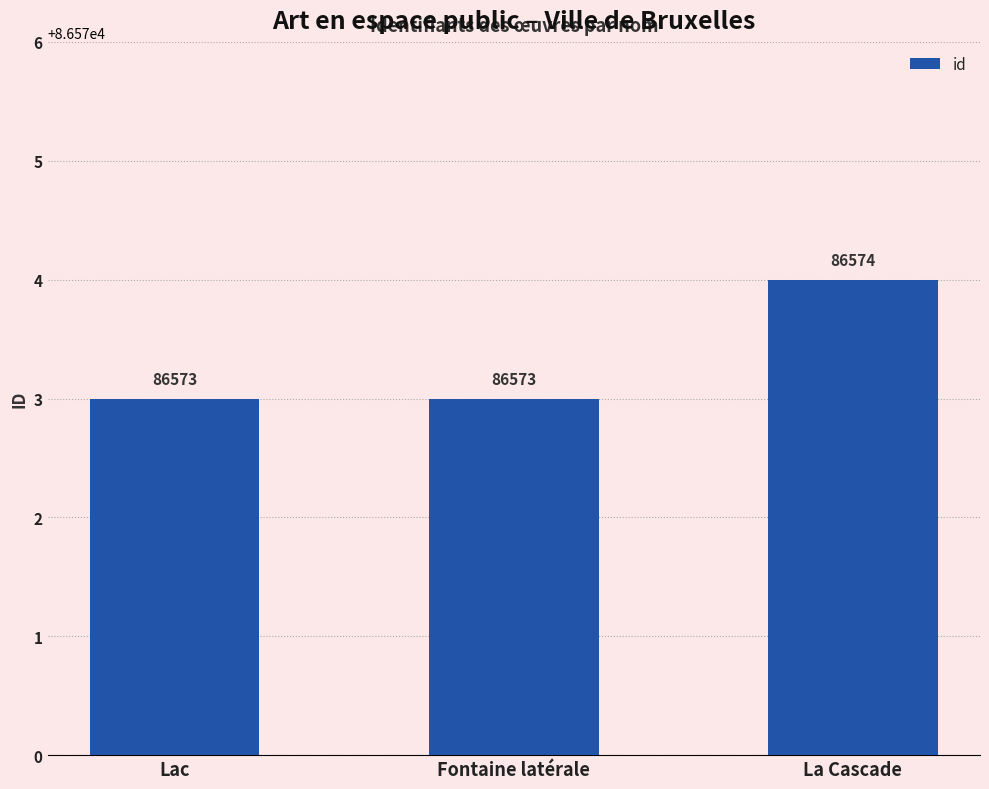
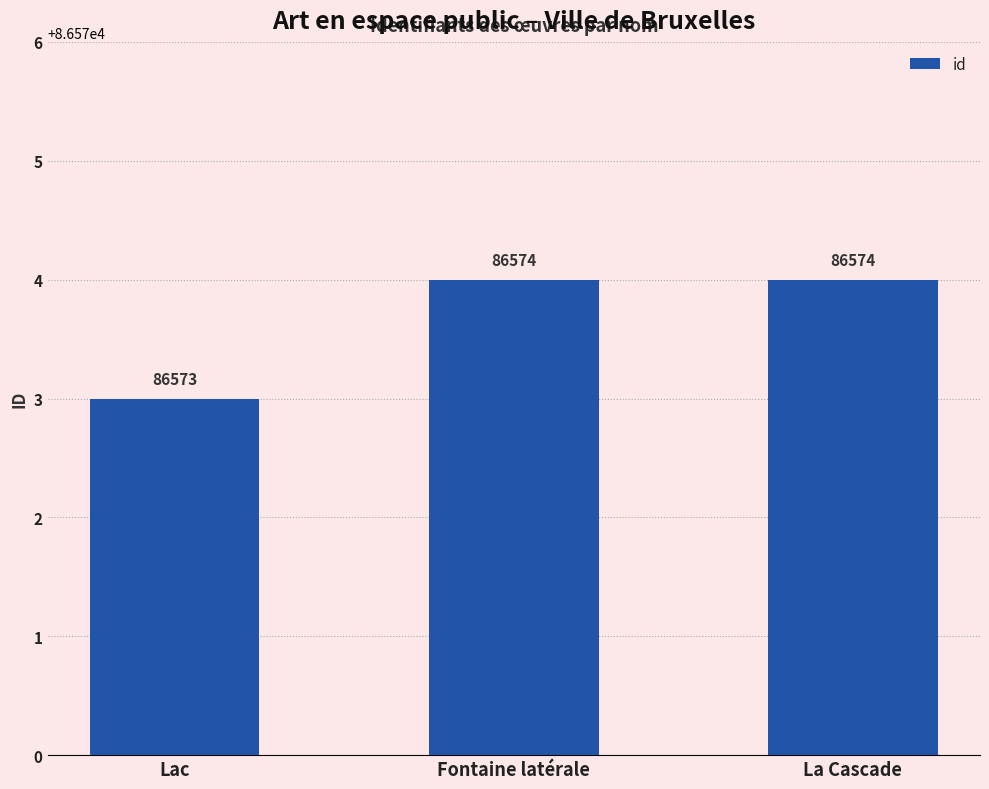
Fontaine latérale: 86573 -> 86574
